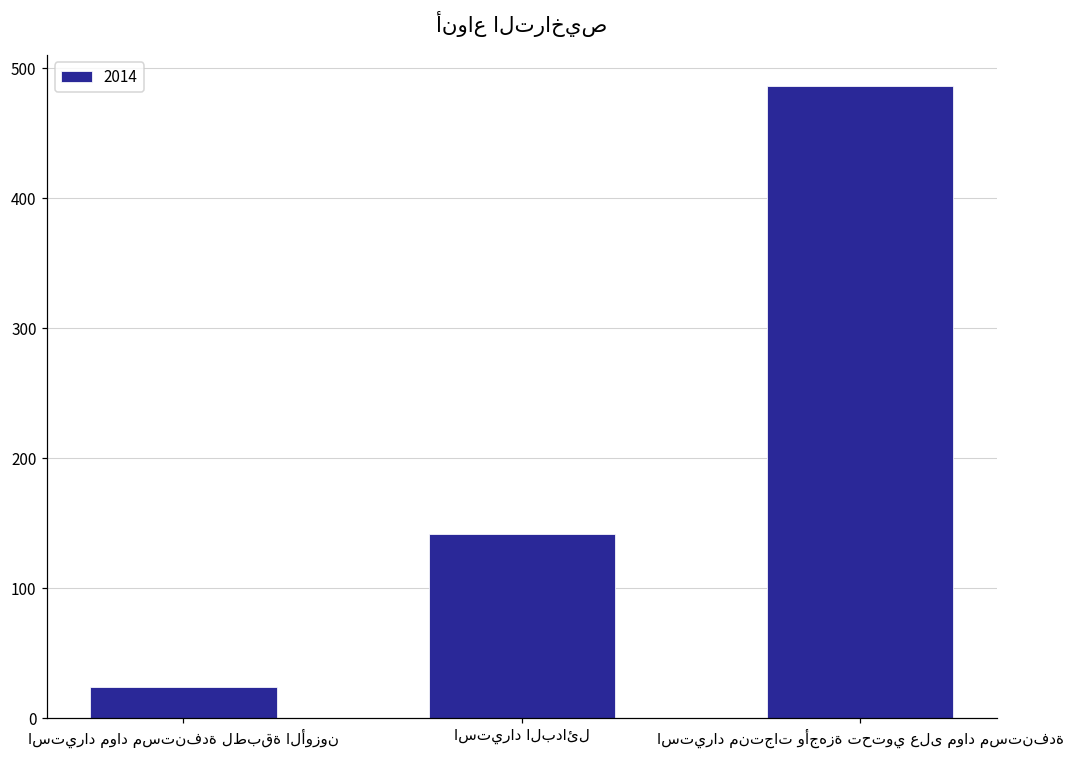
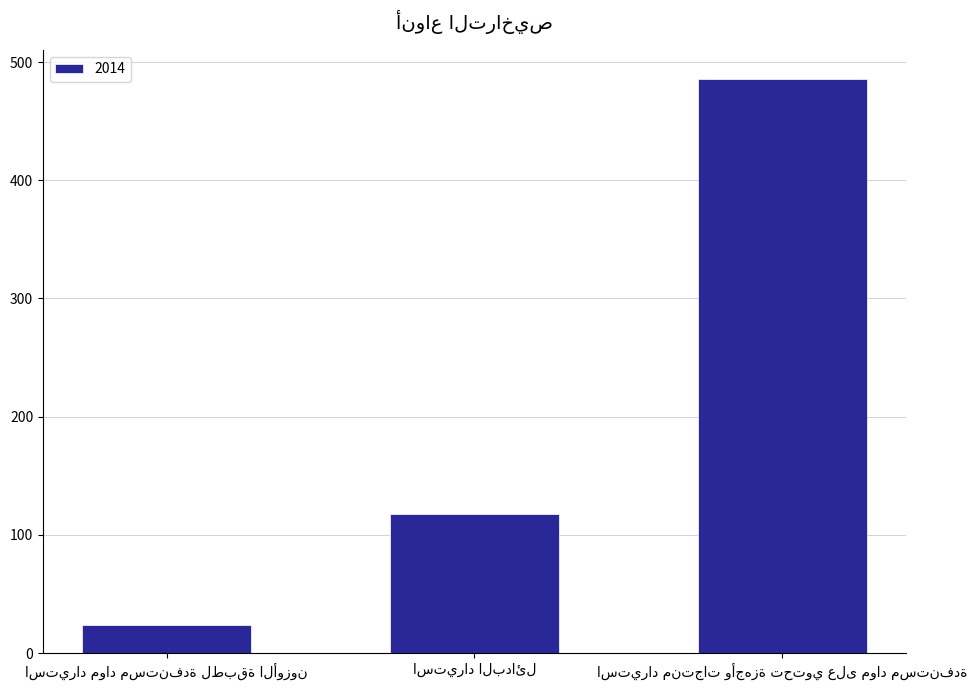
استيراد البدائل: 142 -> 118
